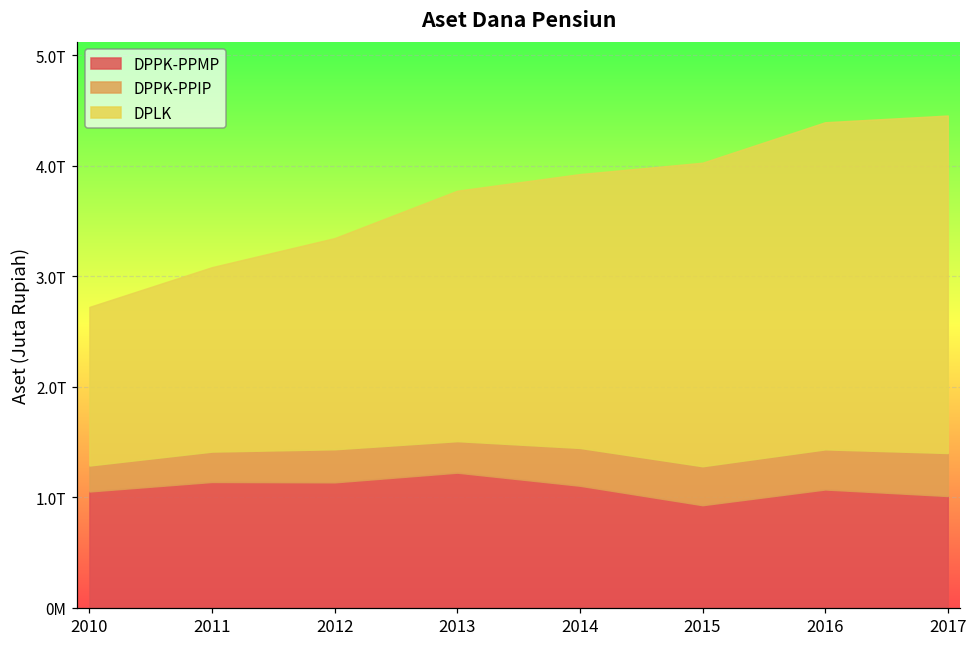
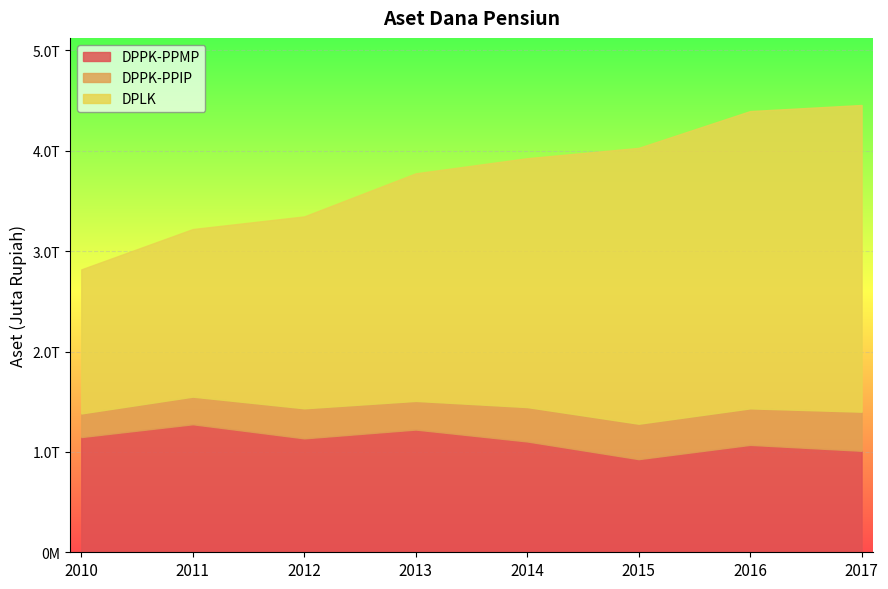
DPPK-PPMP, 2010: 1.05T -> 1.15T
DPPK-PPMP, 2011: 1.14T -> 1.28T
